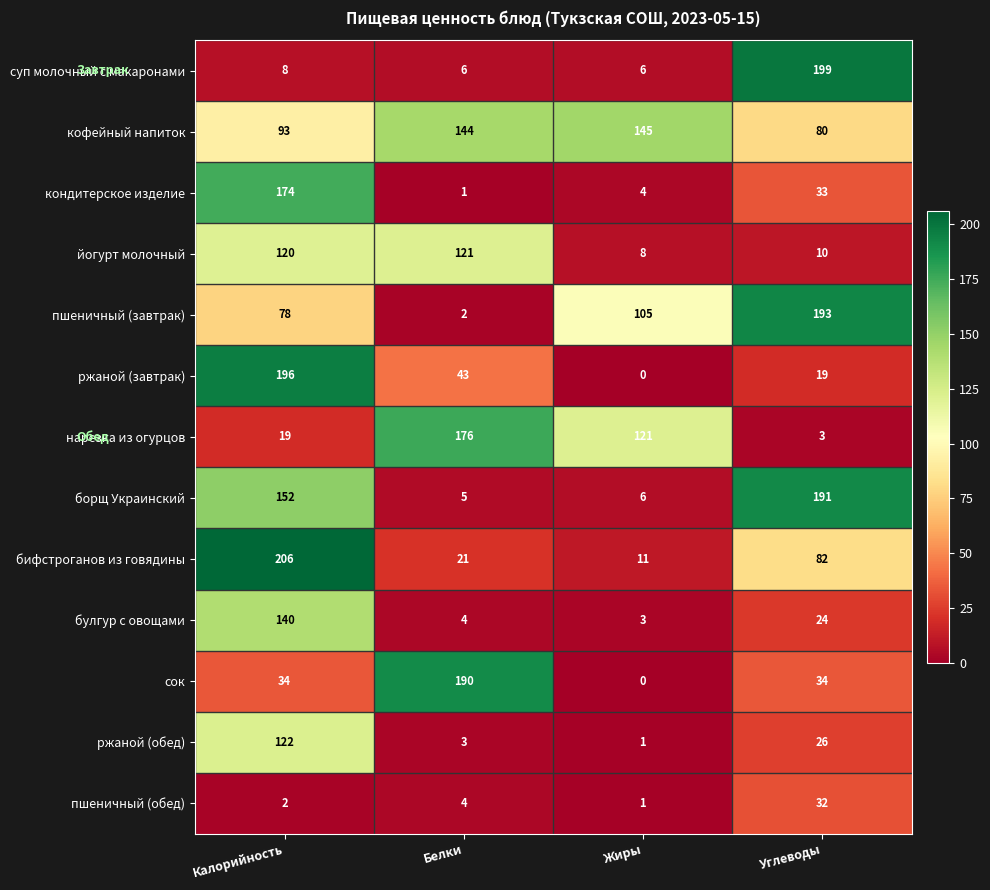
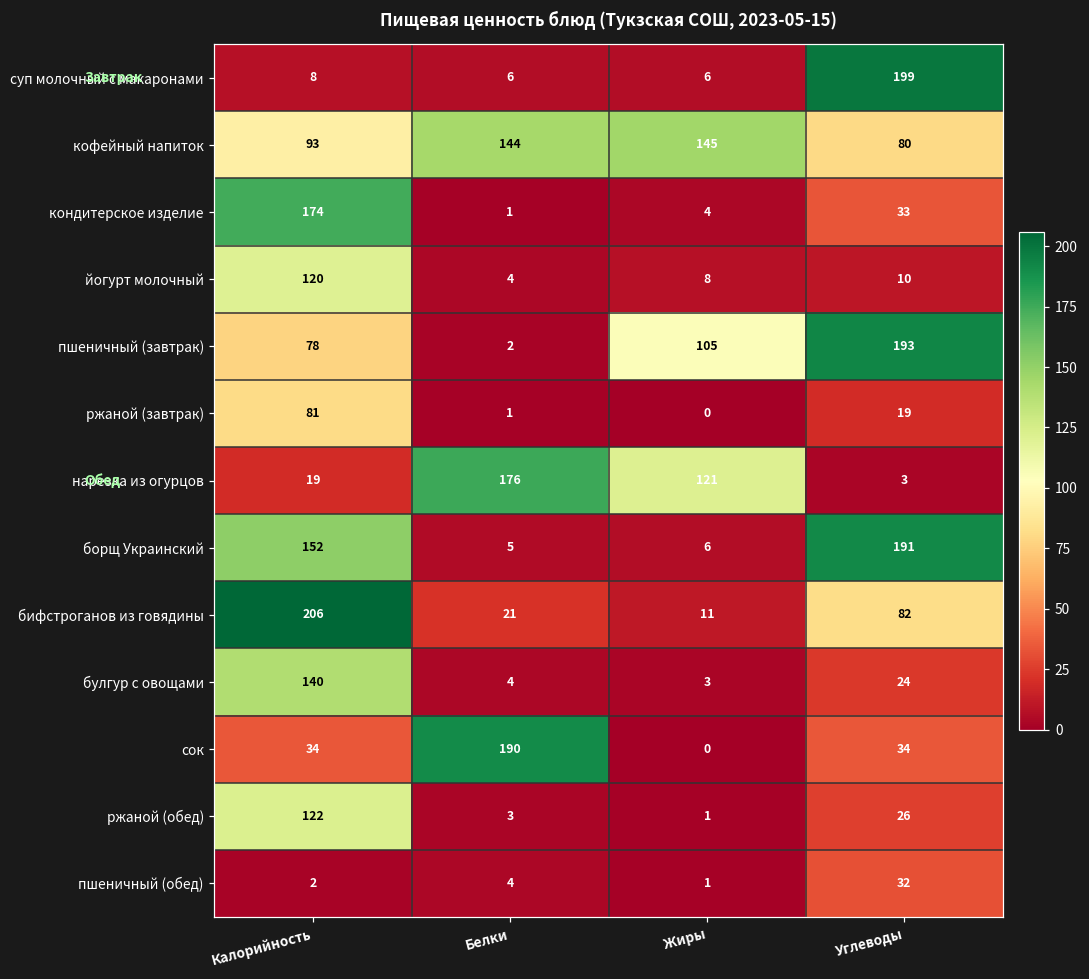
йогурт молочный, Белки: 121 -> 4
ржаной (завтрак), Калорийность: 196 -> 81
ржаной (завтрак), Белки: 43 -> 1
